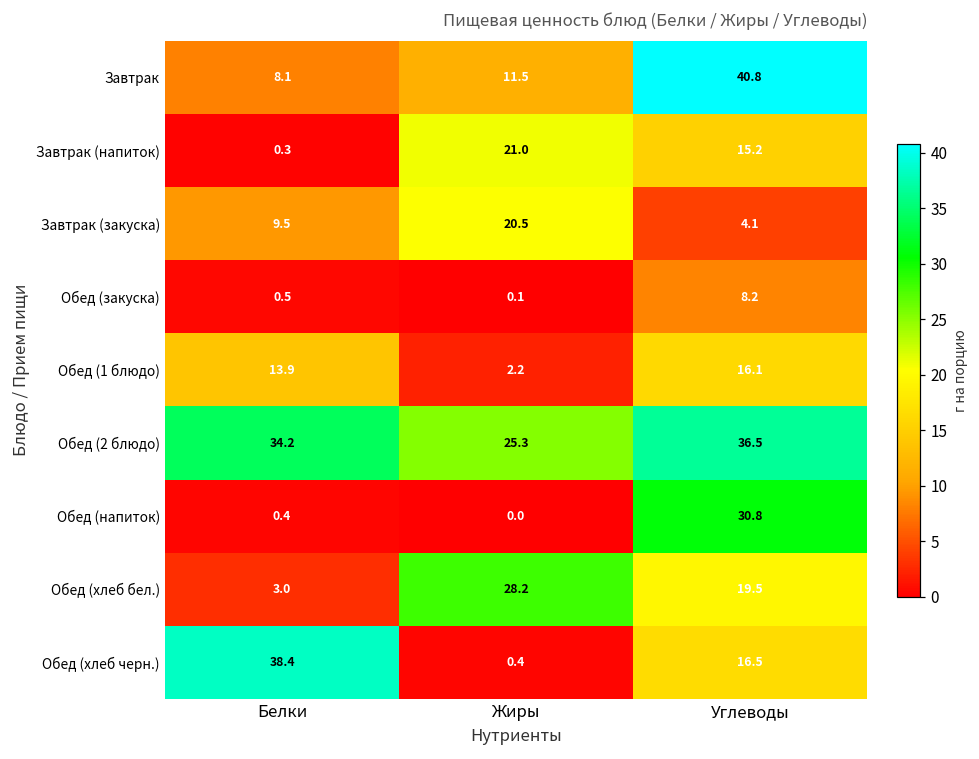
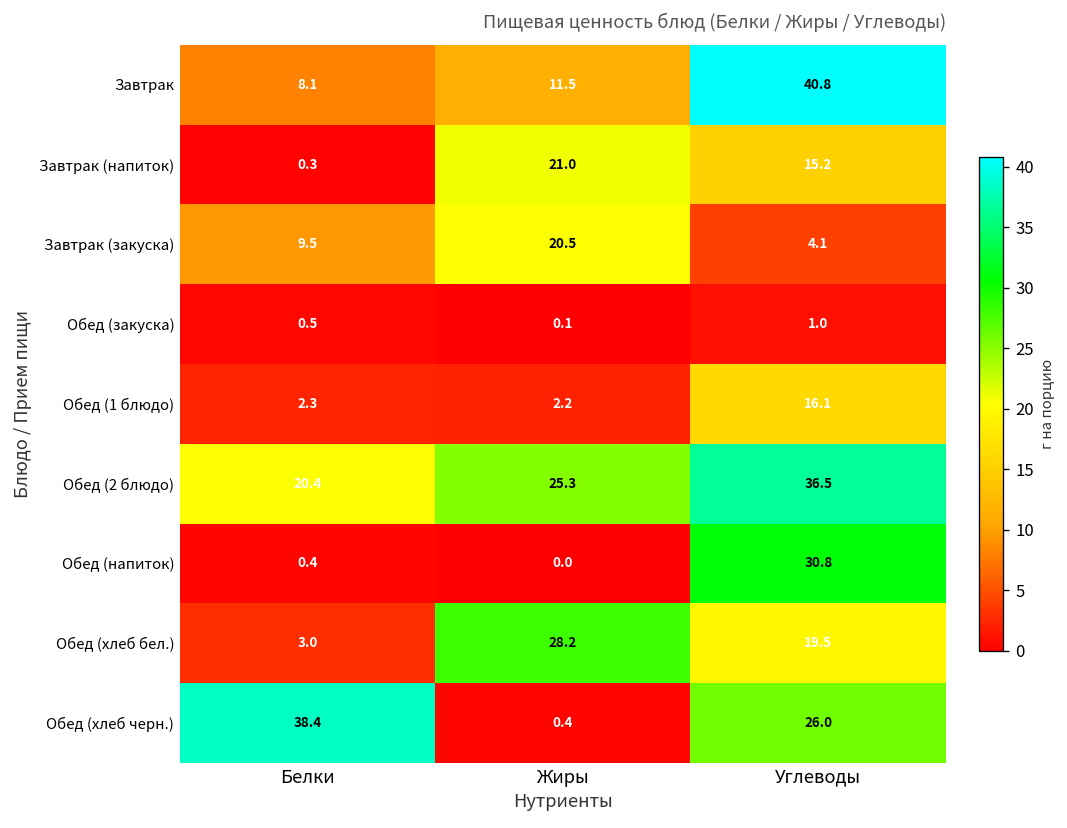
Обед (закуска), Углеводы: 8.2 -> 1.0
Обед (1 блюдо), Белки: 13.9 -> 2.3
Обед (2 блюдо), Белки: 34.2 -> 20.4
Обед (хлеб черн.), Углеводы: 16.5 -> 26.0
